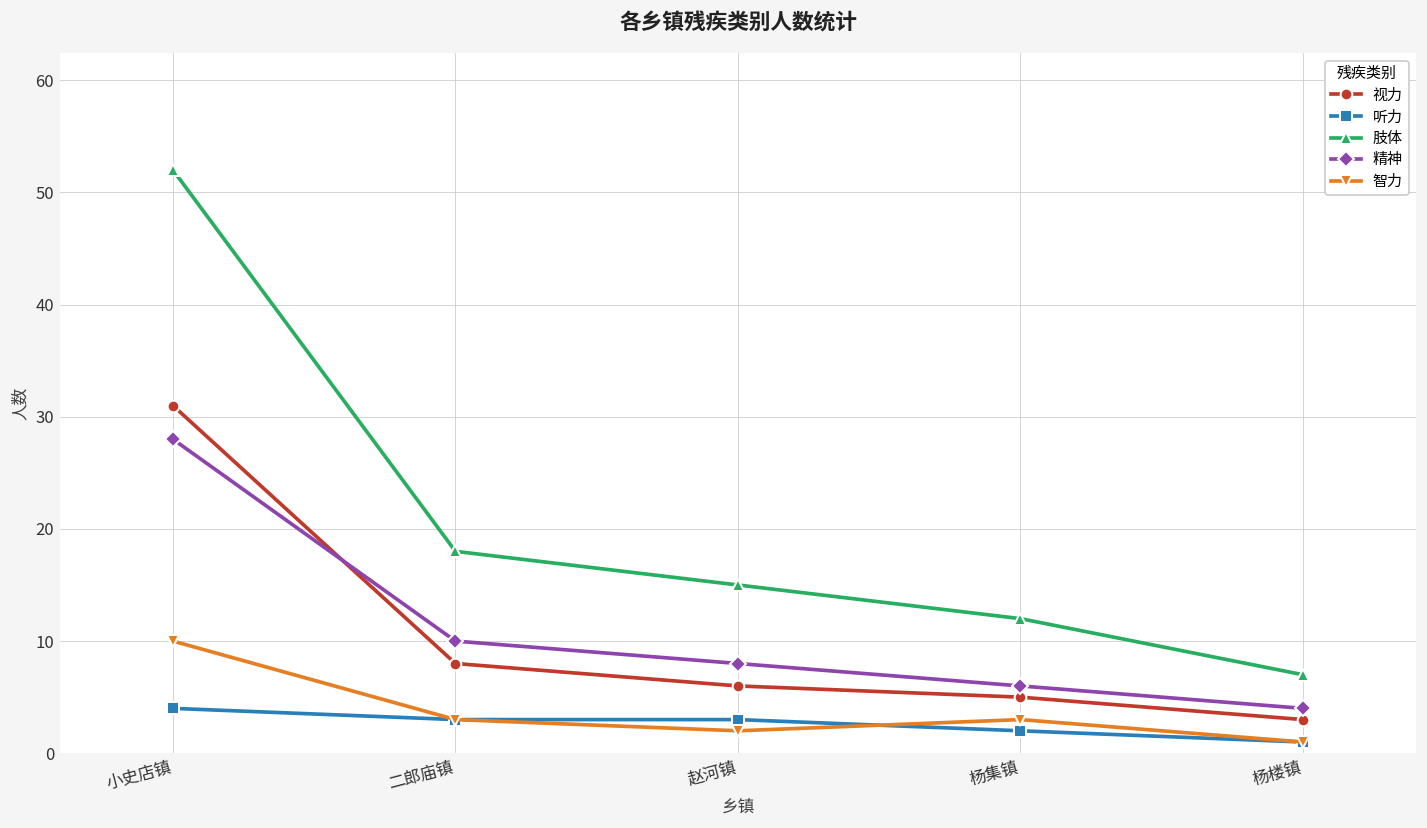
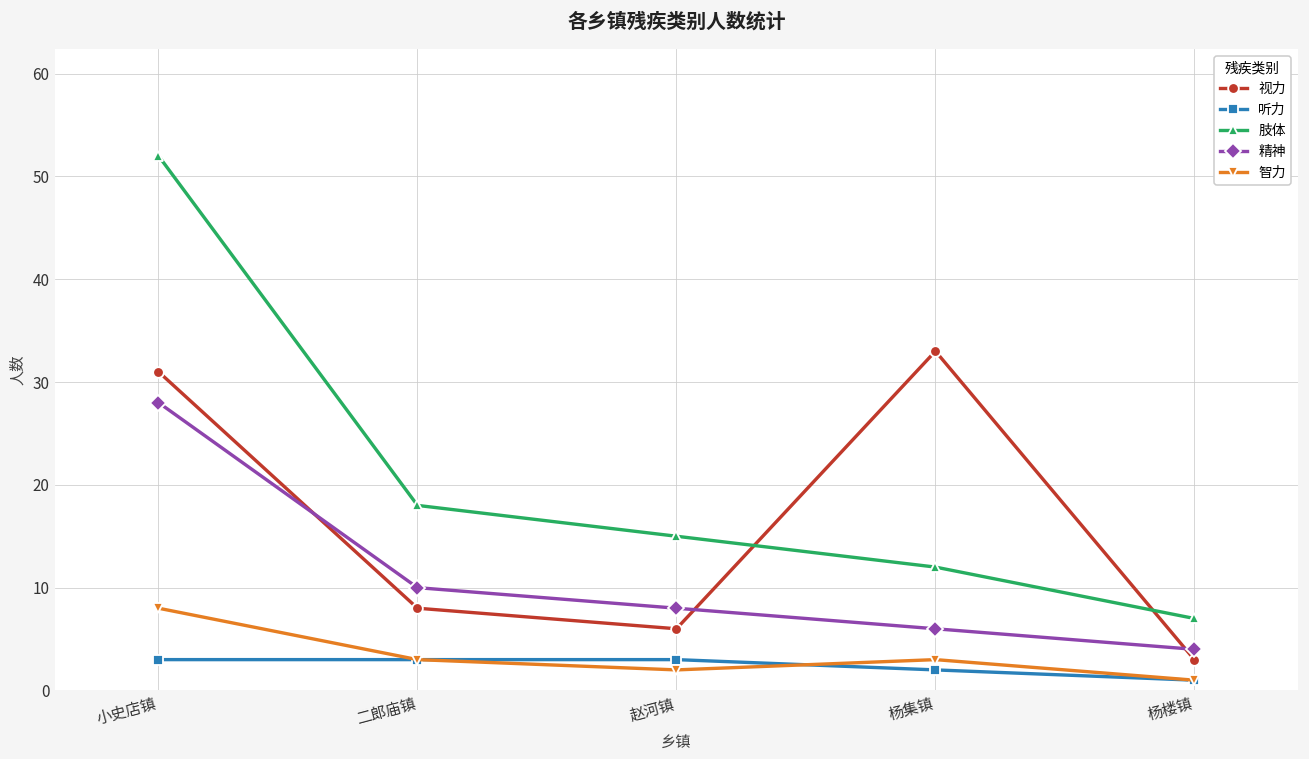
听力, 小史店镇: 4 -> 3
智力, 小史店镇: 10 -> 8
视力, 杨集镇: 5 -> 33
